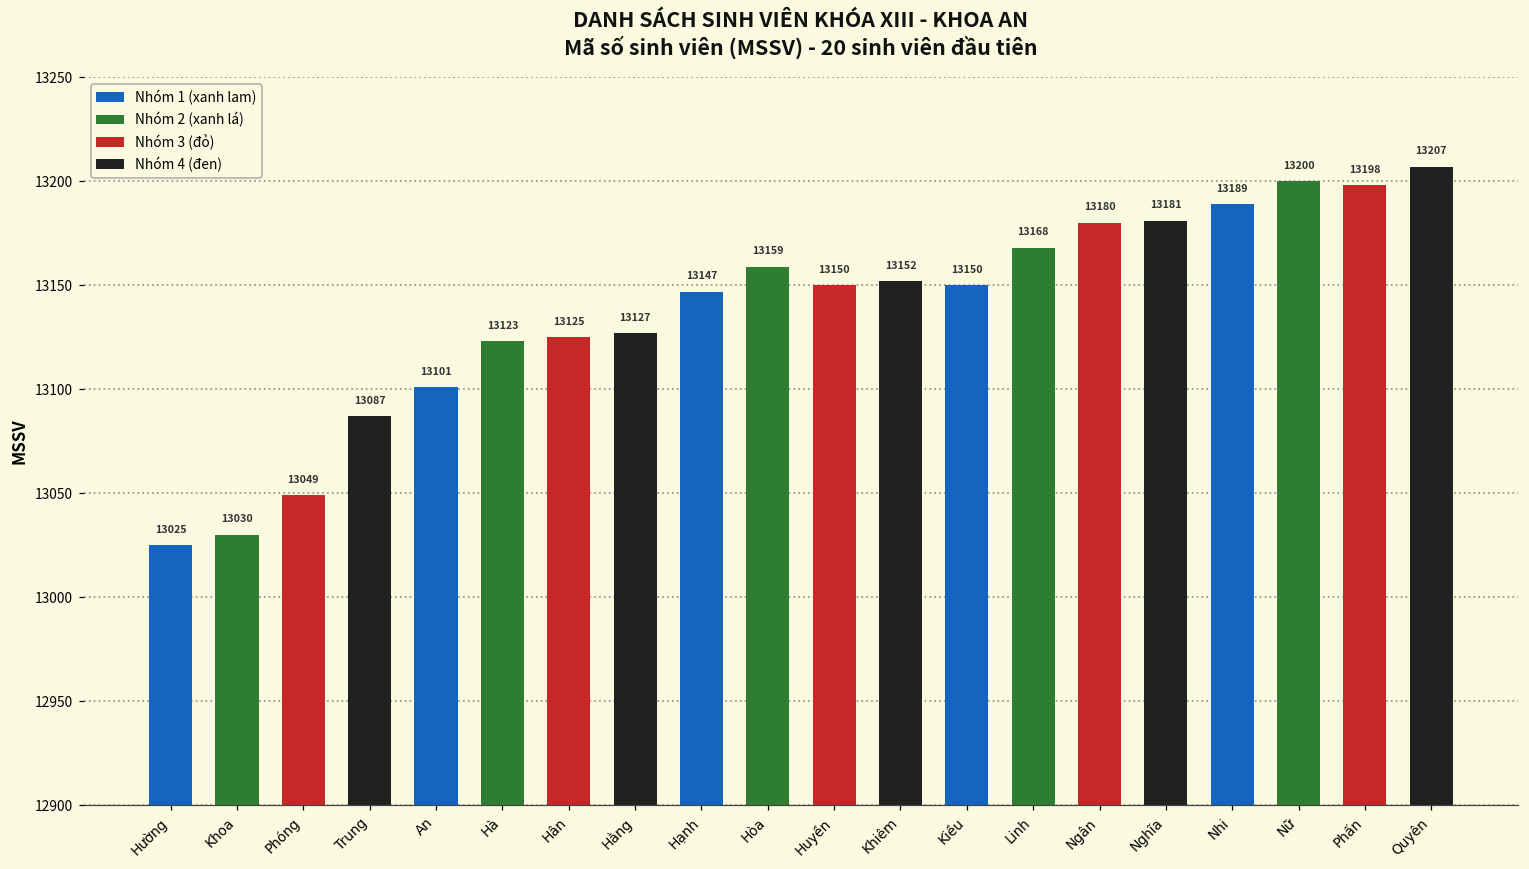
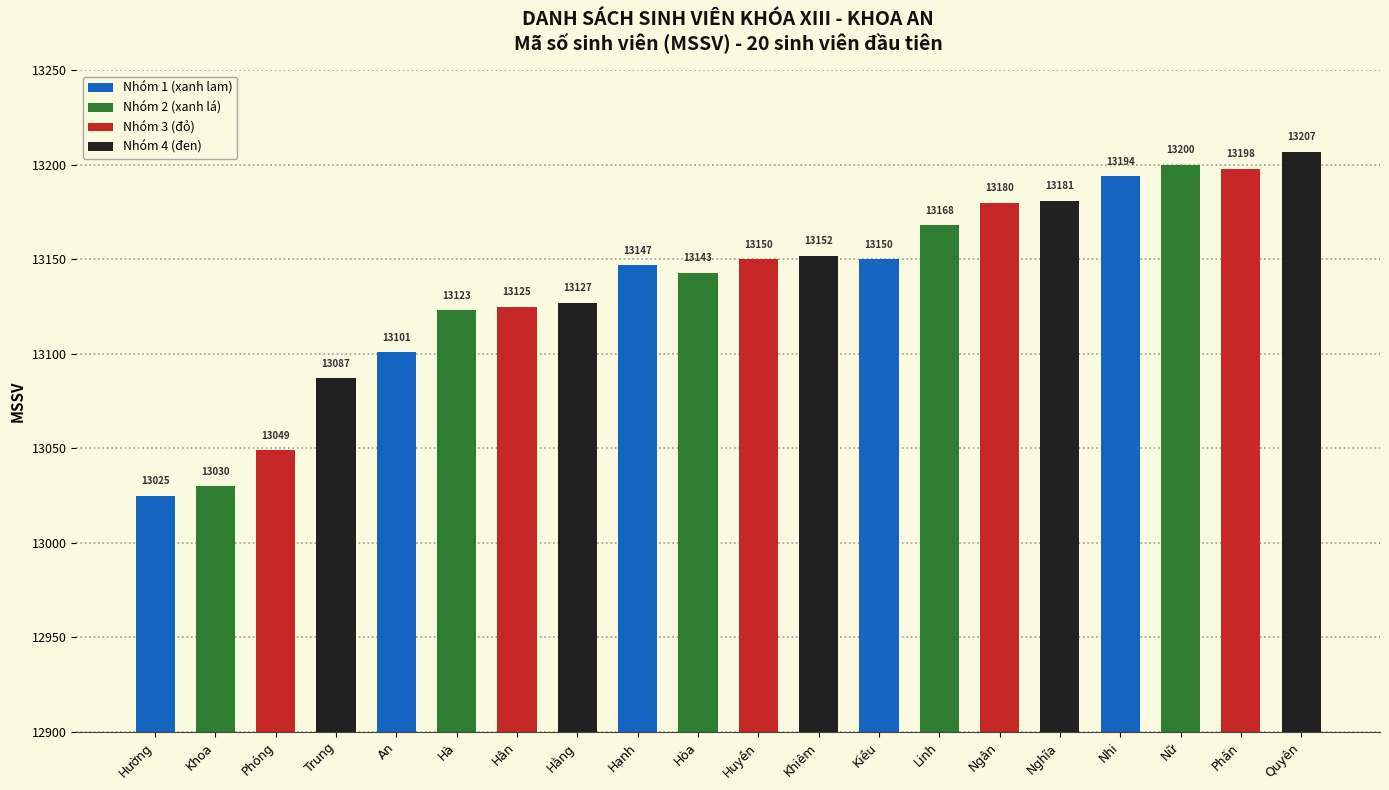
Hòa: 13159 -> 13143
Nhi: 13189 -> 13194
